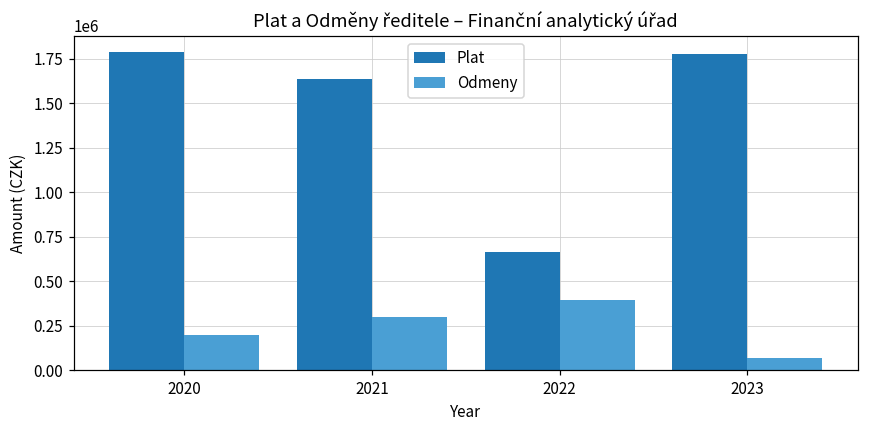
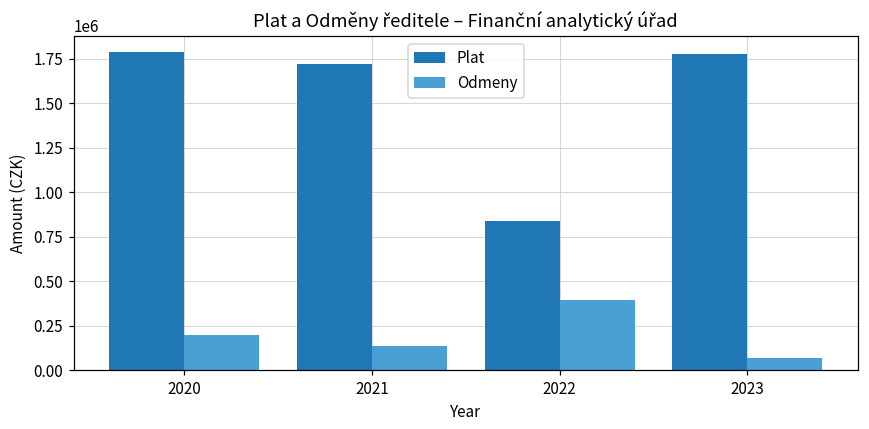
Plat, 2021: 1640000 -> 1720000
Odmeny, 2021: 300000 -> 130000
Plat, 2022: 660000 -> 840000
